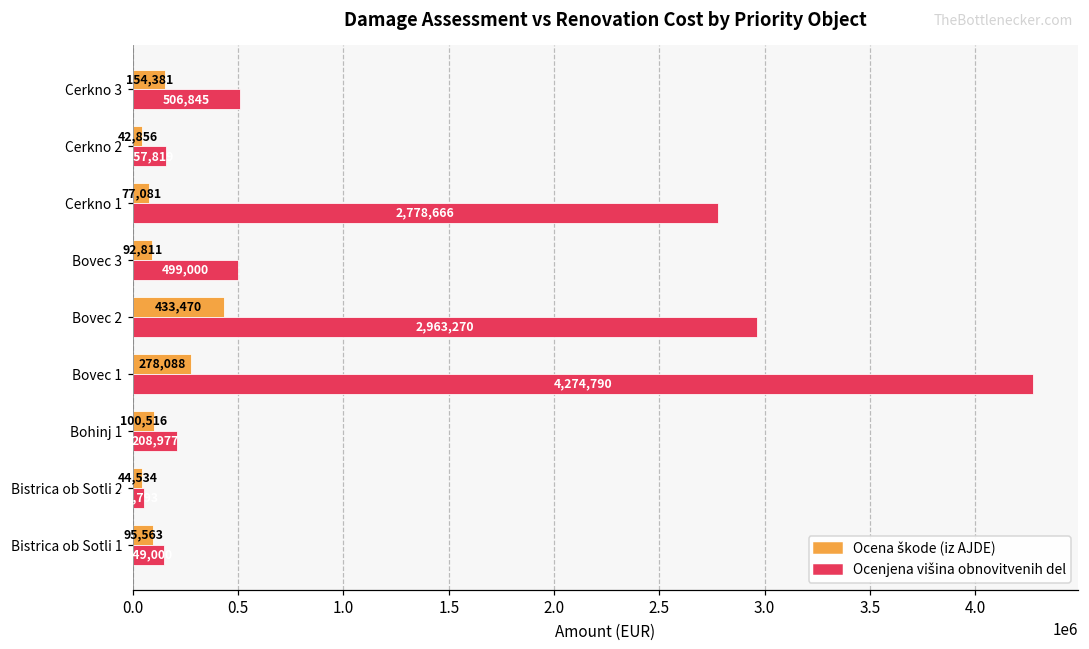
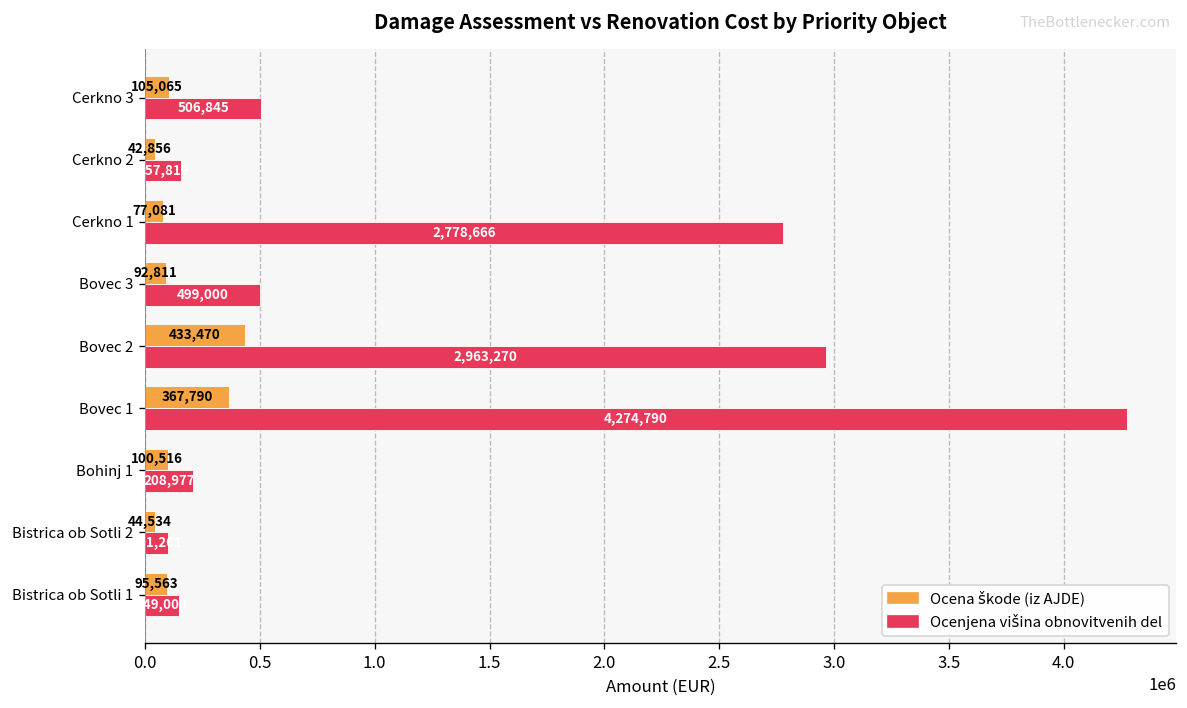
Ocena škode (iz AJDE), Cerkno 3: 154,381 -> 105,065
Ocena škode (iz AJDE), Bovec 1: 278,088 -> 367,790
Ocenjena višina obnovitvenih del, Bistrica ob Sotli 2: 50000 -> 100000
